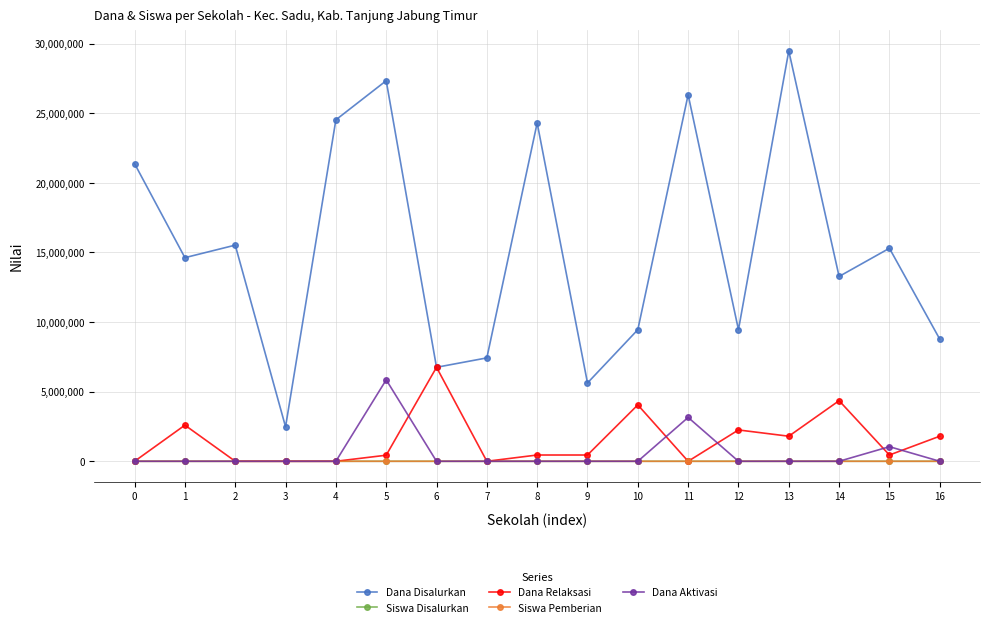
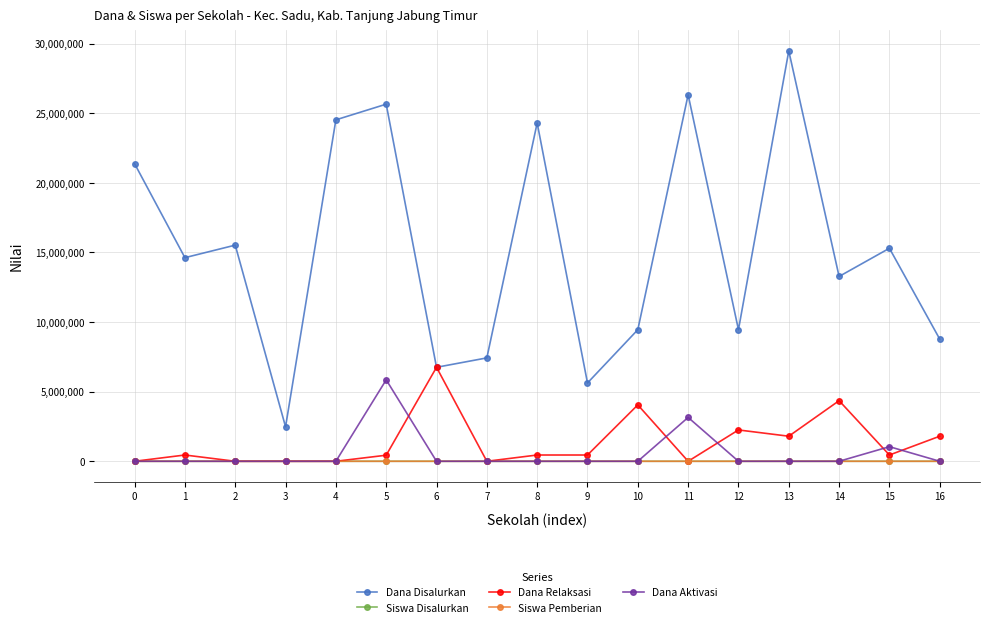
Dana Relaksasi, 1: 2,600,000 -> 500,000
Dana Disalurkan, 5: 27,300,000 -> 25,700,000
